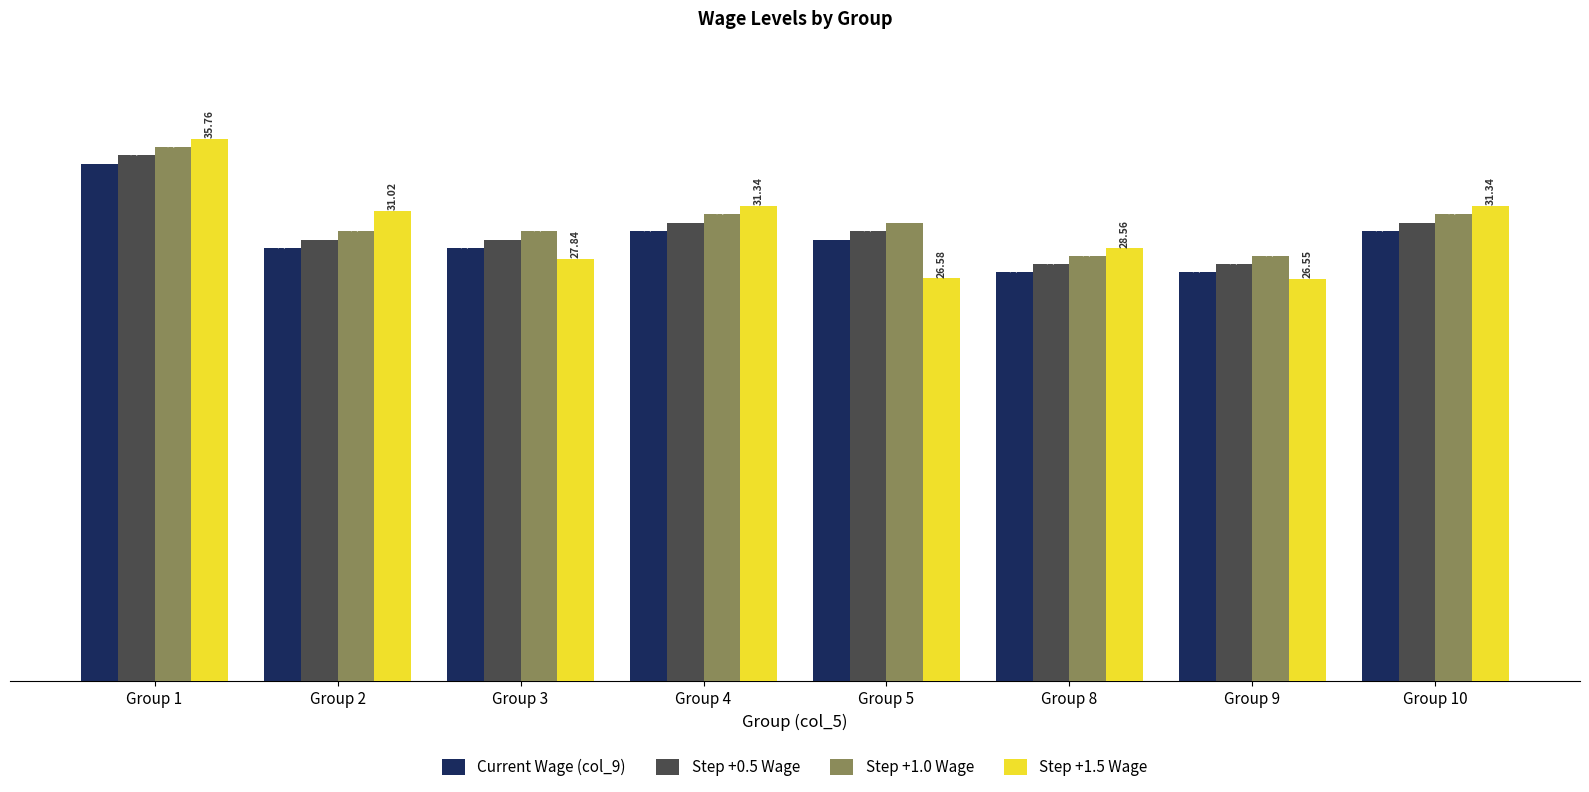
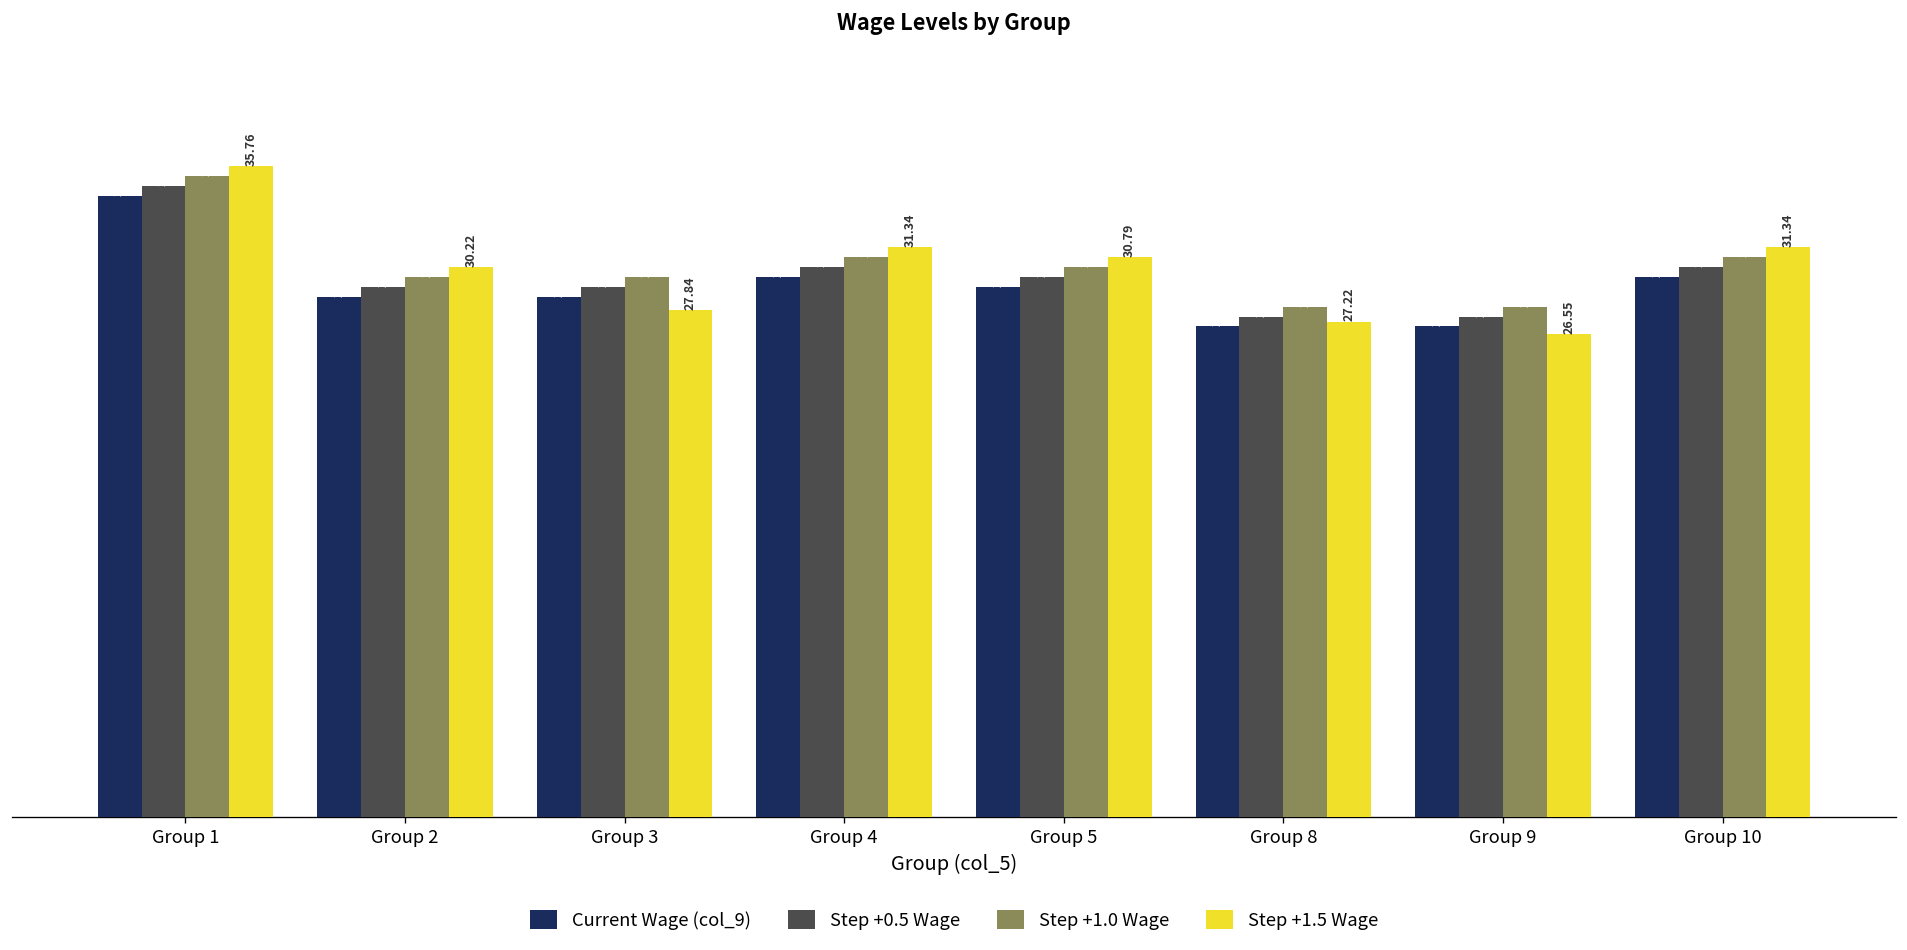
Step +1.5 Wage, Group 2: 31.02 -> 30.22
Step +1.5 Wage, Group 5: 26.58 -> 30.79
Step +1.5 Wage, Group 8: 28.56 -> 27.22
